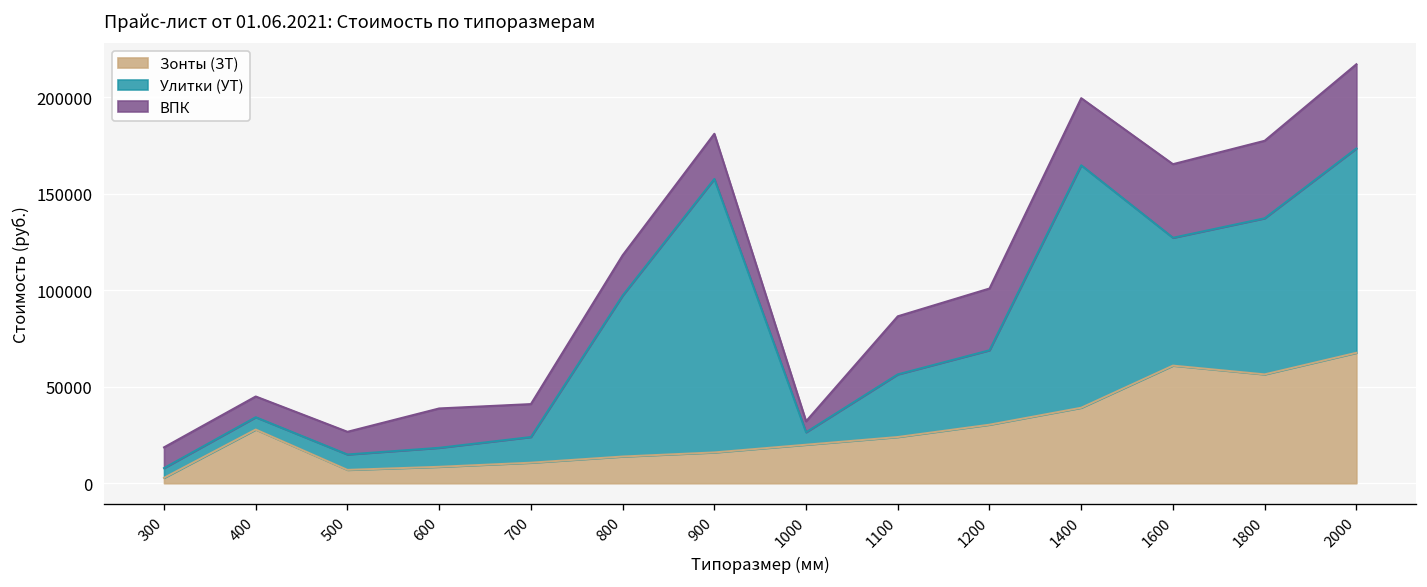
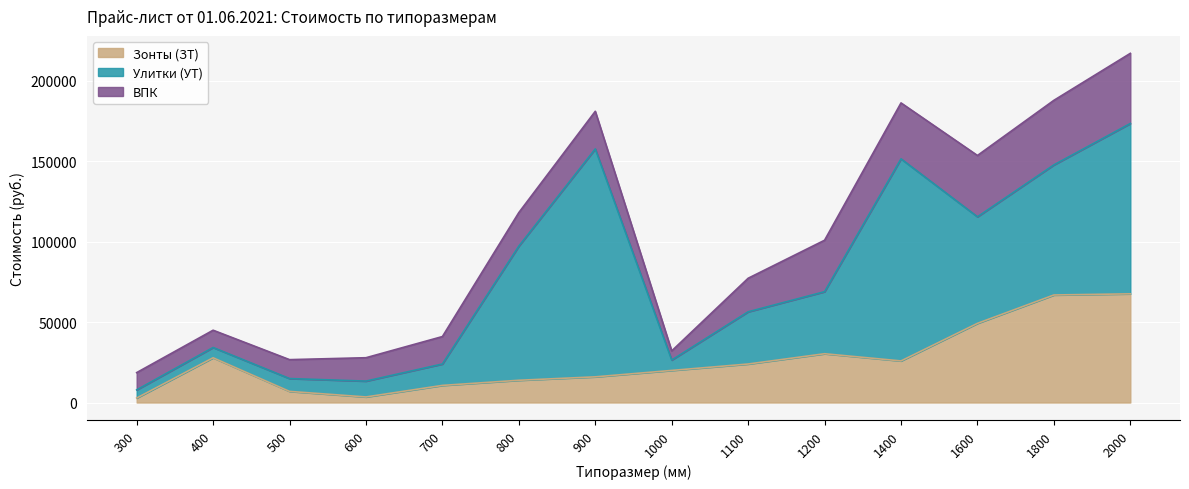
Зонты (ЗТ), 600: 9000 -> 3000
ВПК, 600: 20000 -> 15000
ВПК, 1100: 30000 -> 21000
Зонты (ЗТ), 1400: 39000 -> 26000
Зонты (ЗТ), 1600: 61000 -> 49000
Зонты (ЗТ), 1800: 56000 -> 67000
